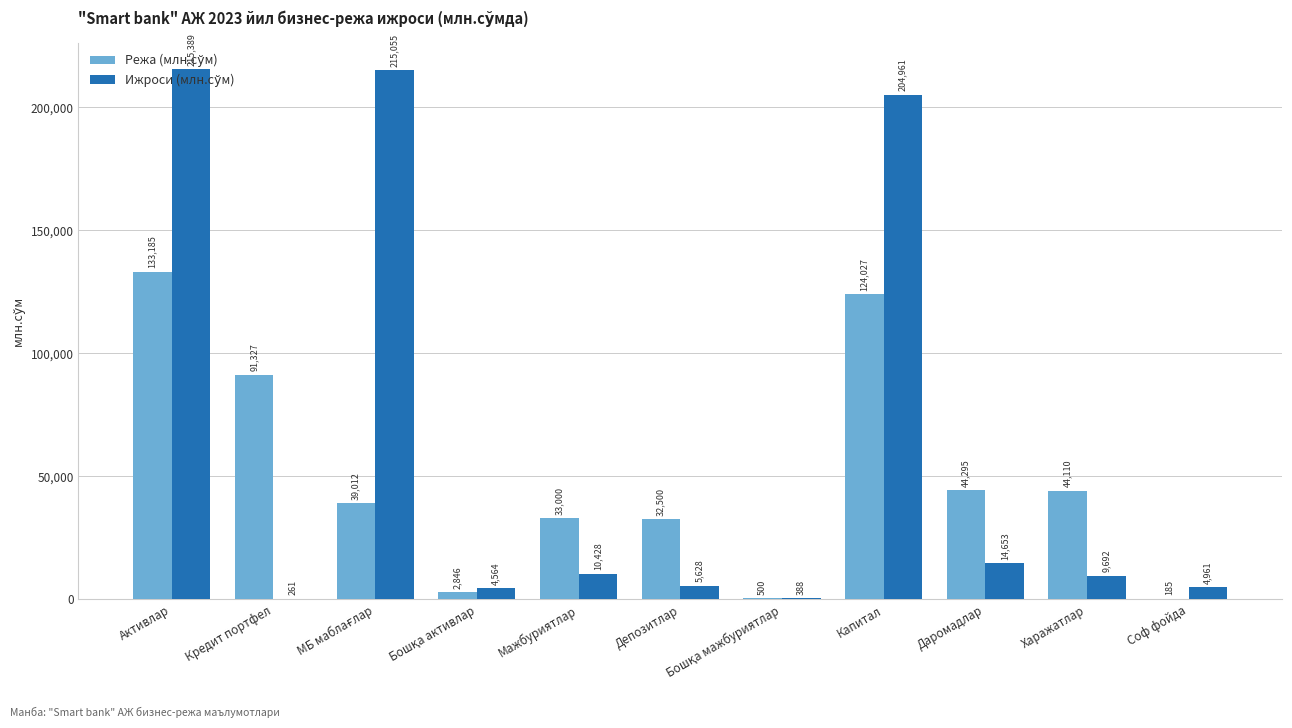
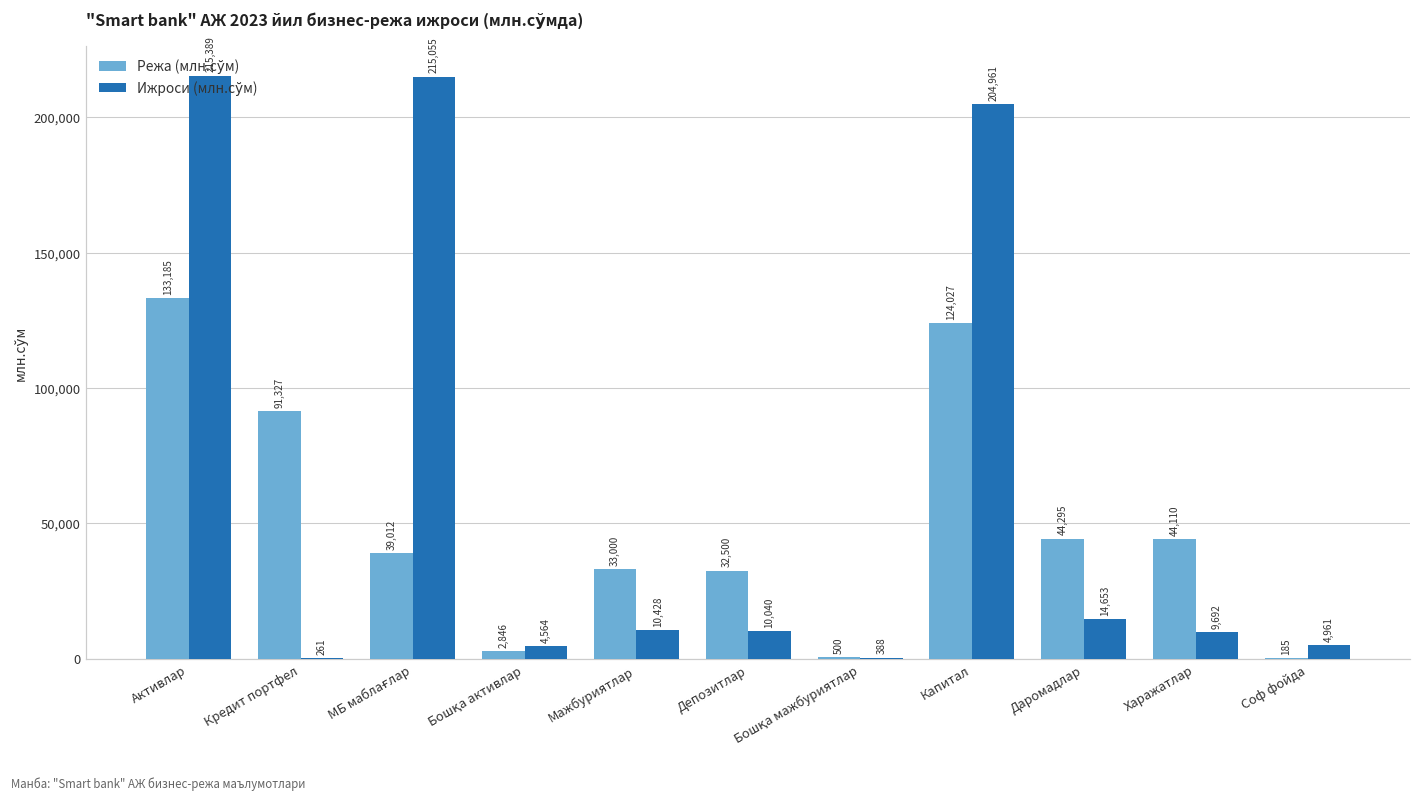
Ижроси (млн.сўм), Депозитлар: 5,628 -> 10,040
